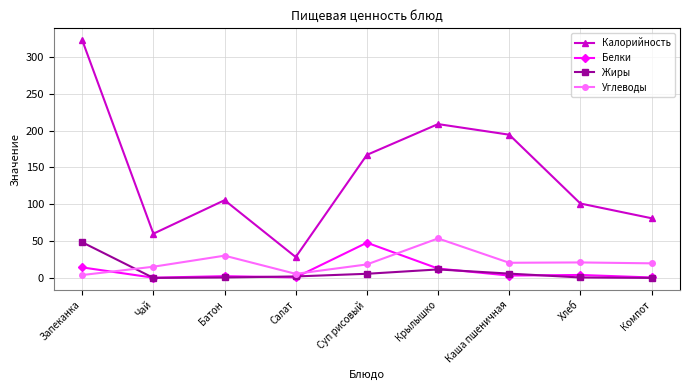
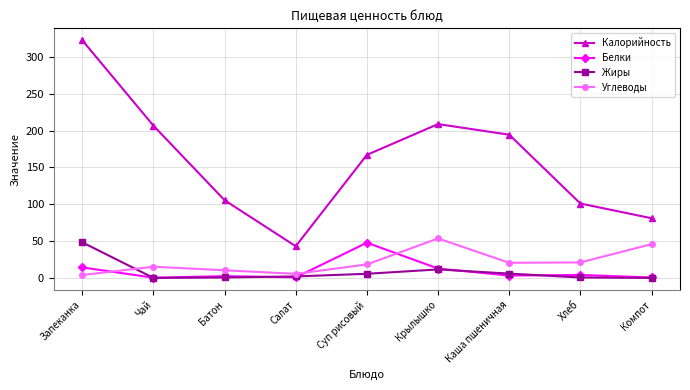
Калорийность, Чай: 60 -> 210
Углеводы, Батон: 30 -> 10
Калорийность, Салат: 30 -> 40
Углеводы, Компот: 20 -> 50
